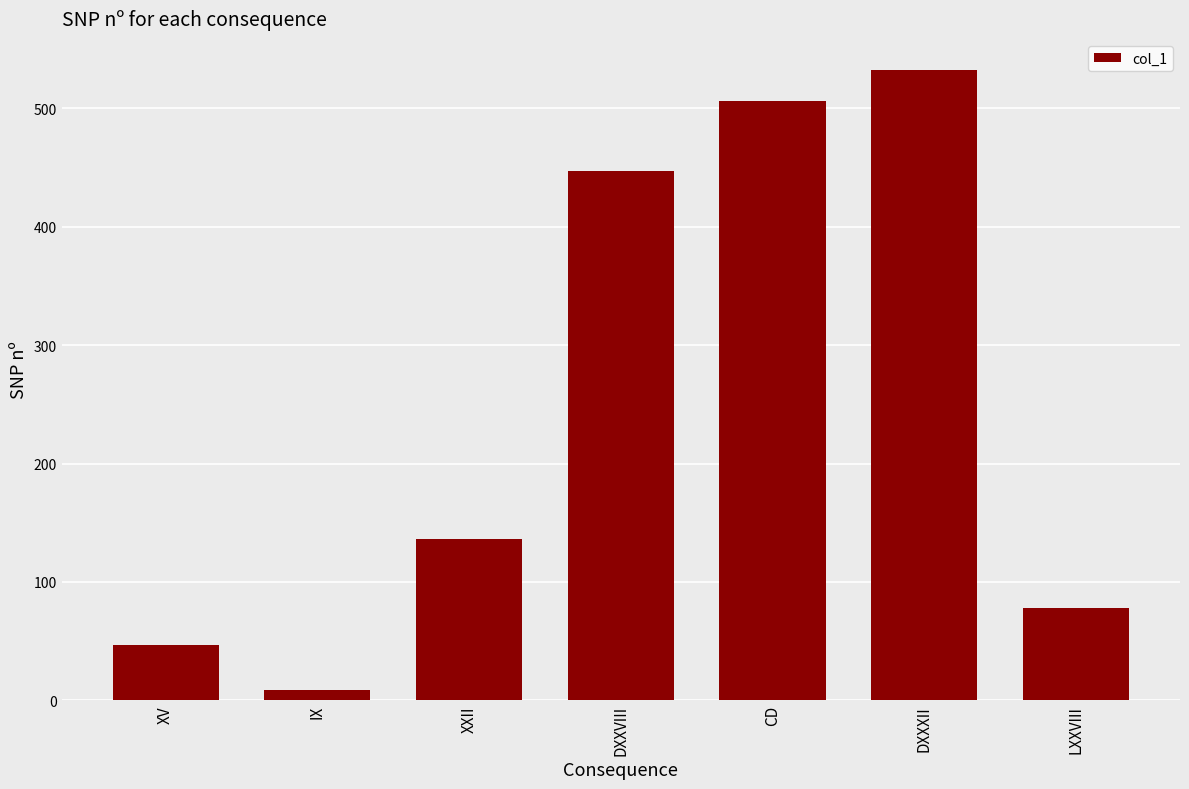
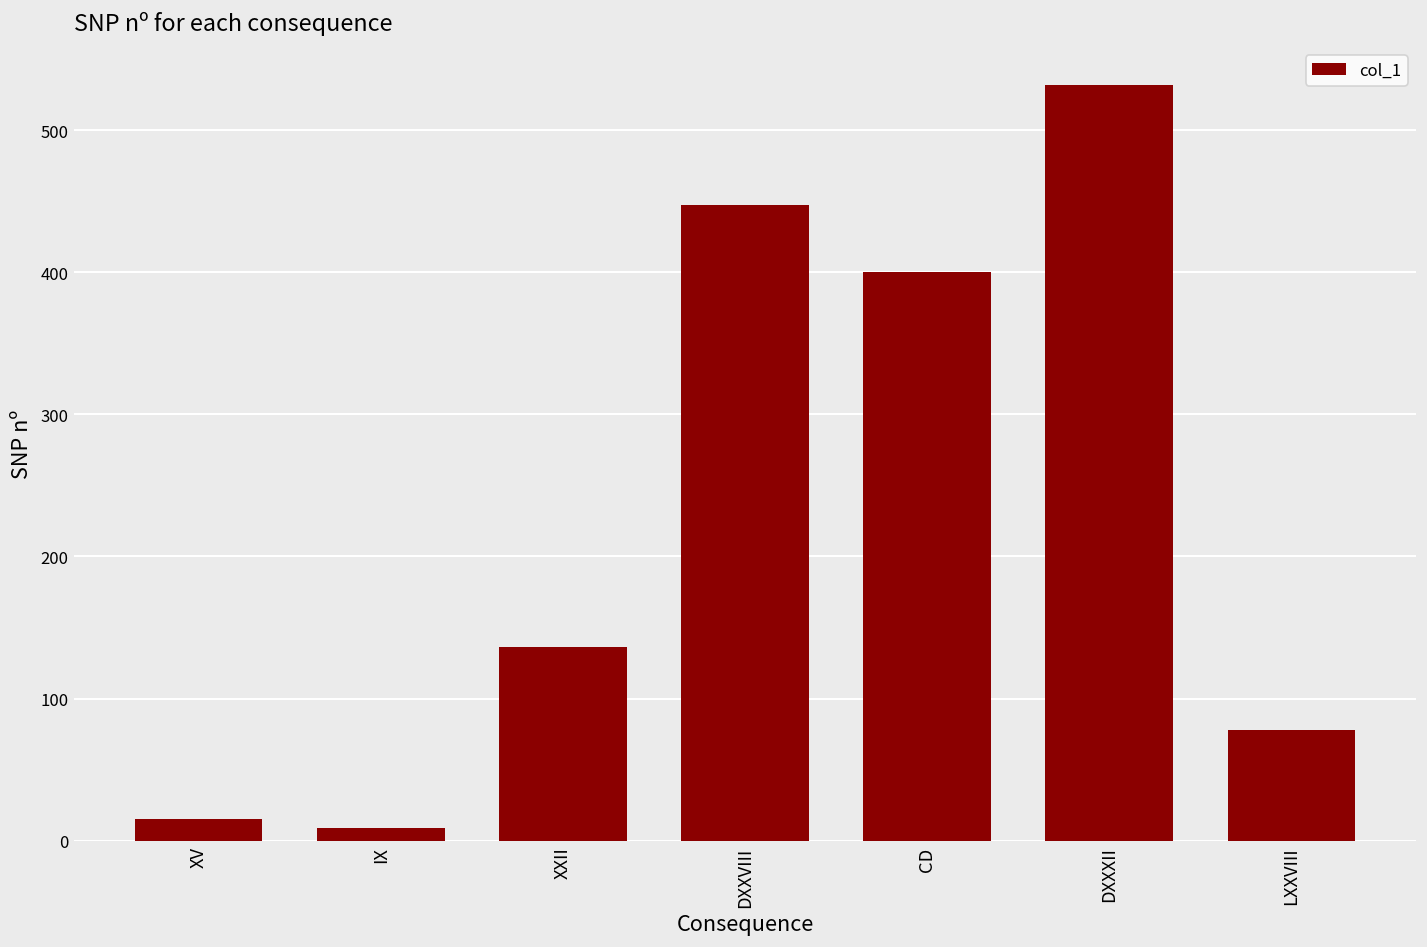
XV: 47 -> 15
CD: 506 -> 400
